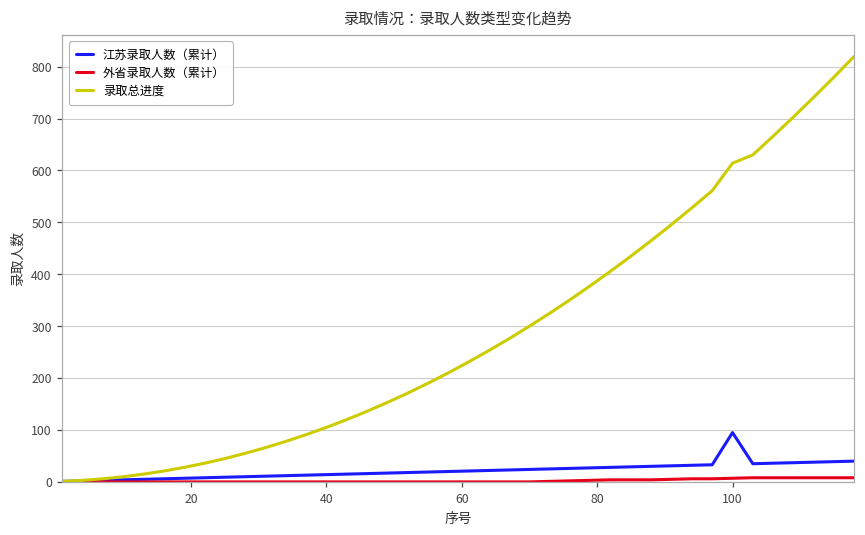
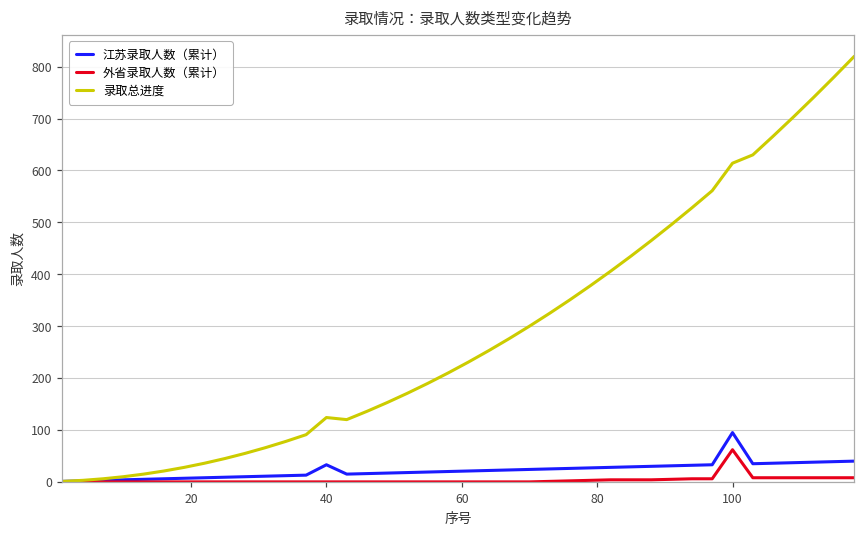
江苏录取人数（累计）, 40: 10 -> 30
录取总进度, 40: 110 -> 120
外省录取人数（累计）, 100: 10 -> 60
